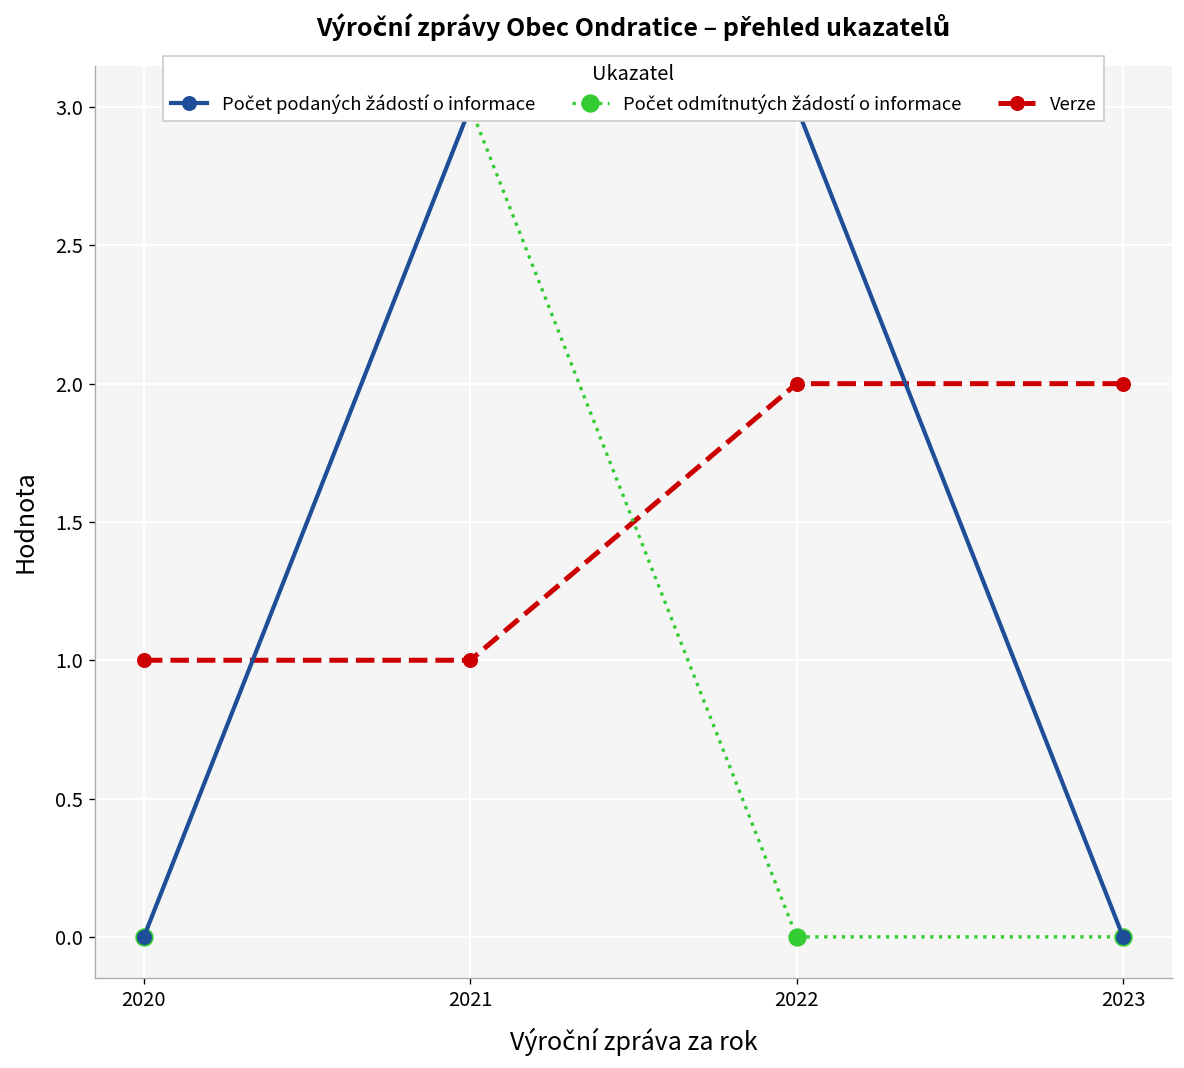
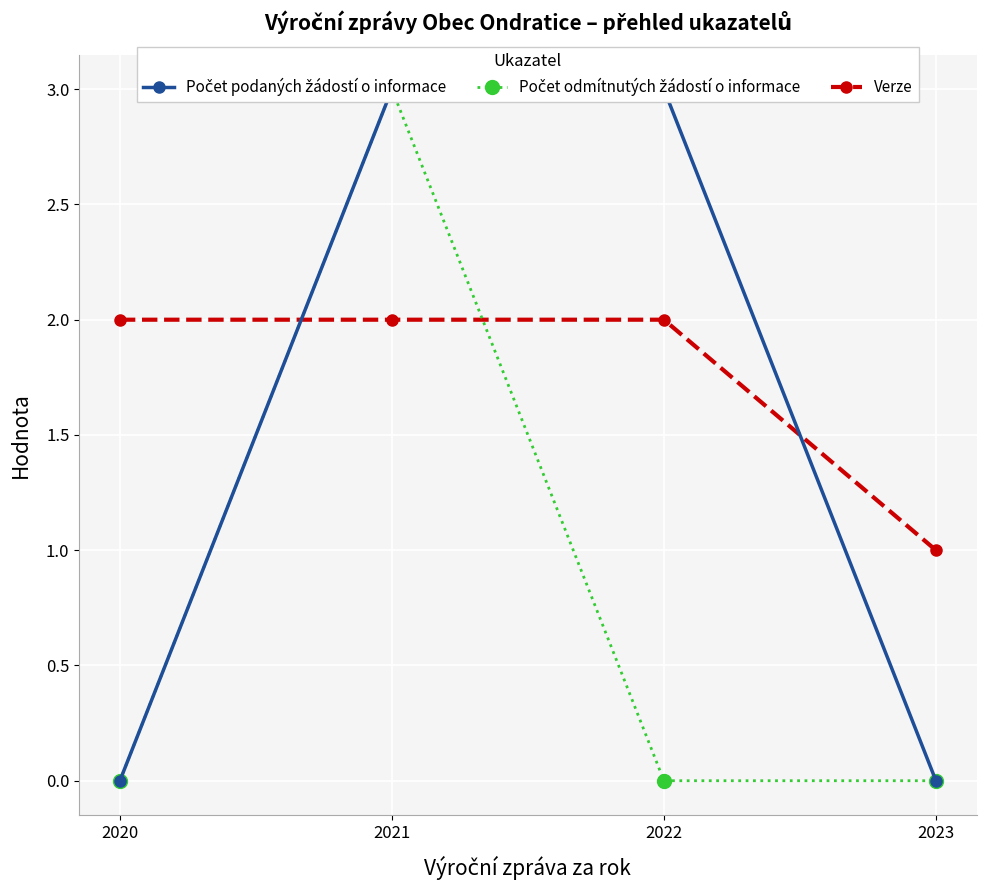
Verze, 2020: 1 -> 2
Verze, 2021: 1 -> 2
Verze, 2023: 2 -> 1
